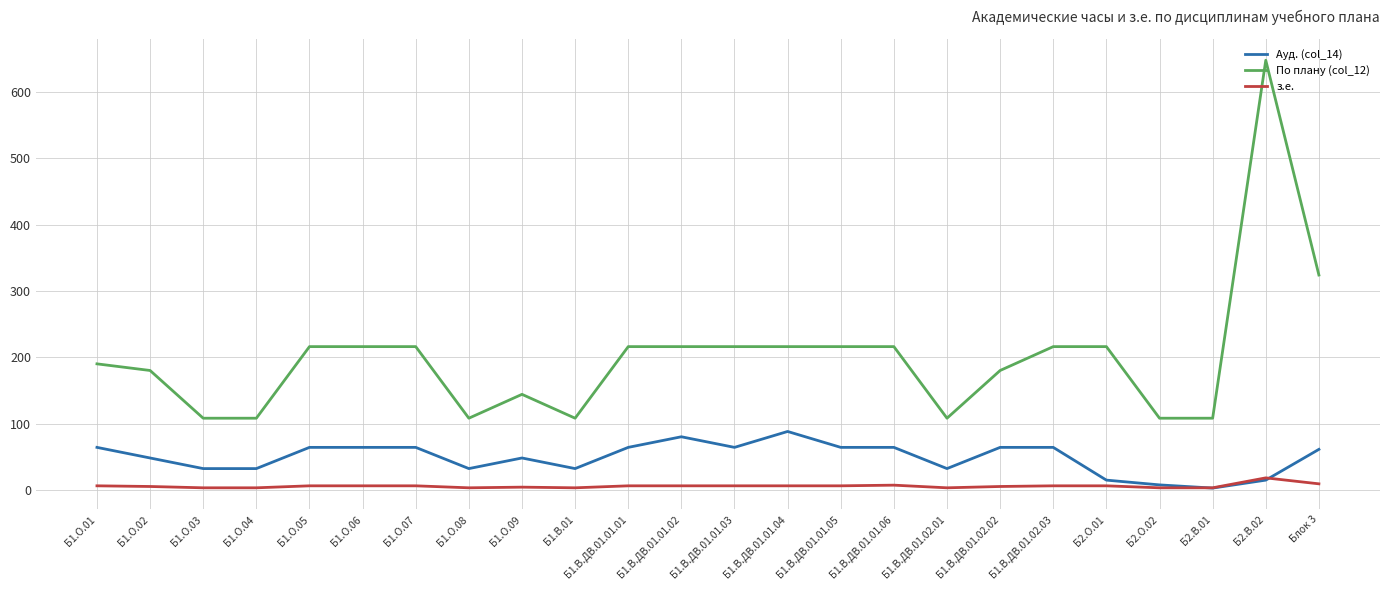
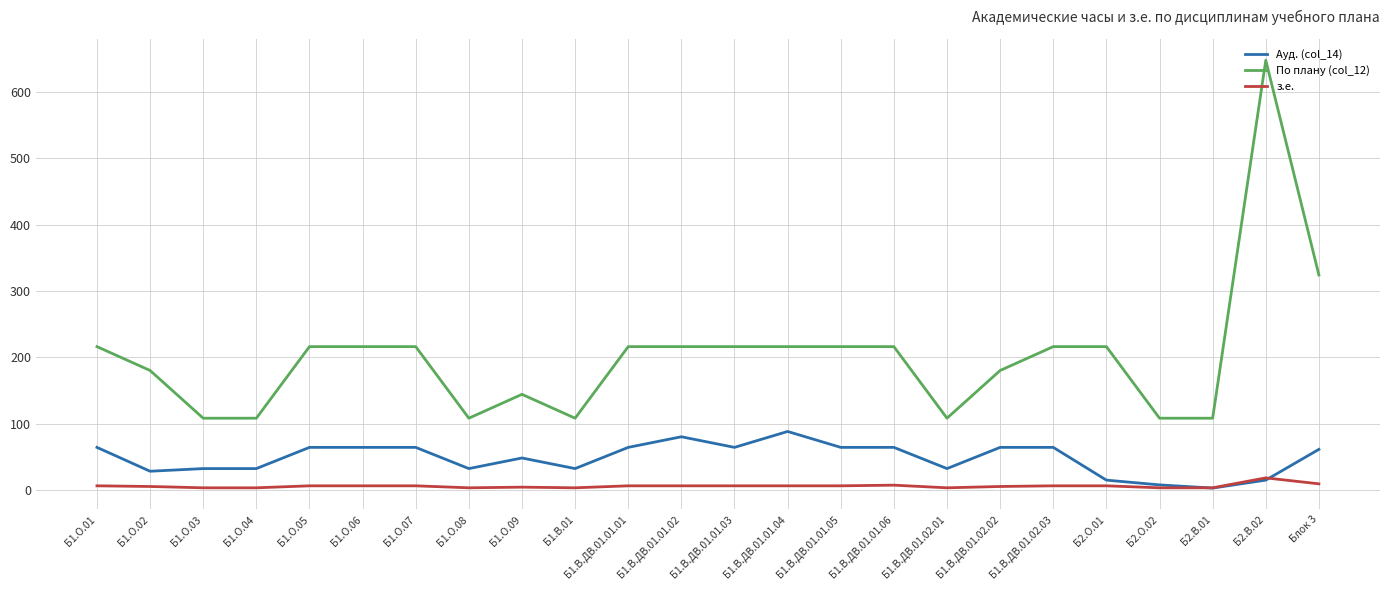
По плану (col_12), Б1.О.01: 190 -> 220
Ауд. (col_14), Б1.О.02: 50 -> 30
